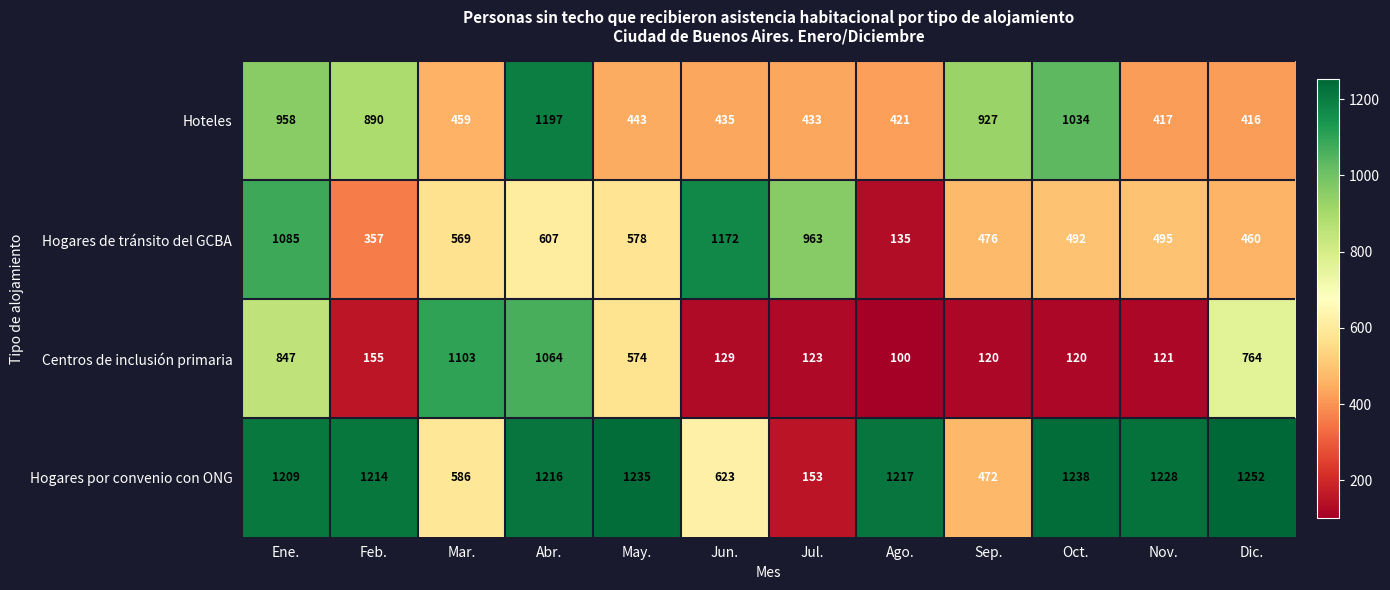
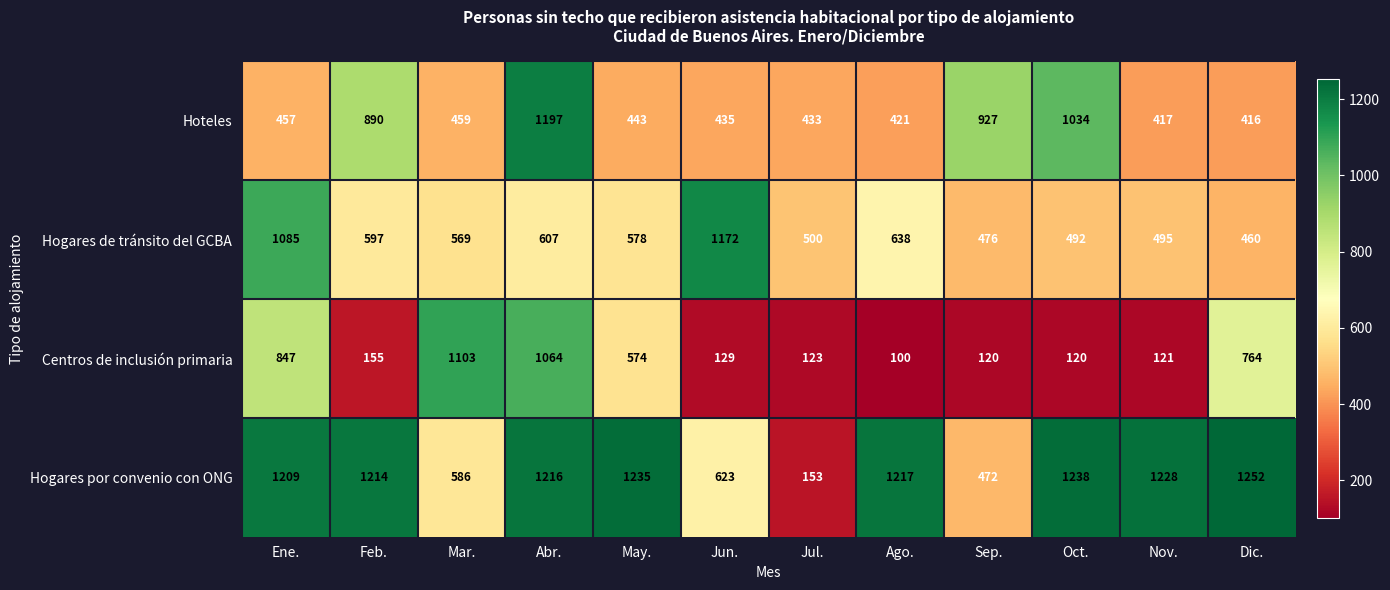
Hoteles, Ene.: 958 -> 457
Hogares de tránsito del GCBA, Feb.: 357 -> 597
Hogares de tránsito del GCBA, Jul.: 963 -> 500
Hogares de tránsito del GCBA, Ago.: 135 -> 638
